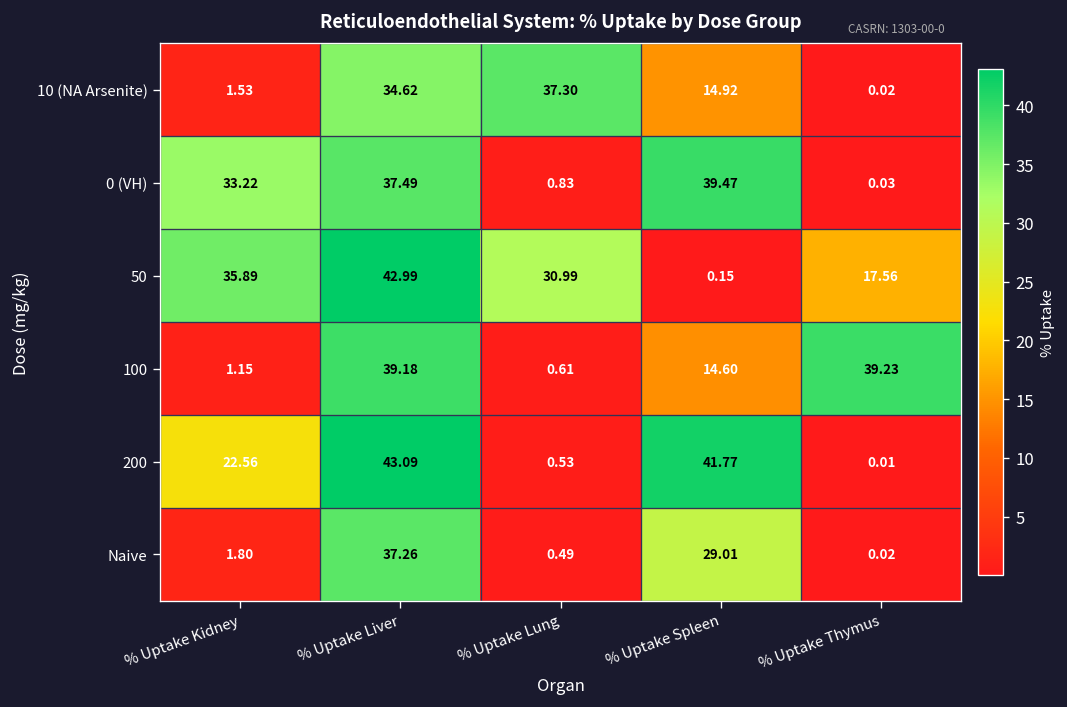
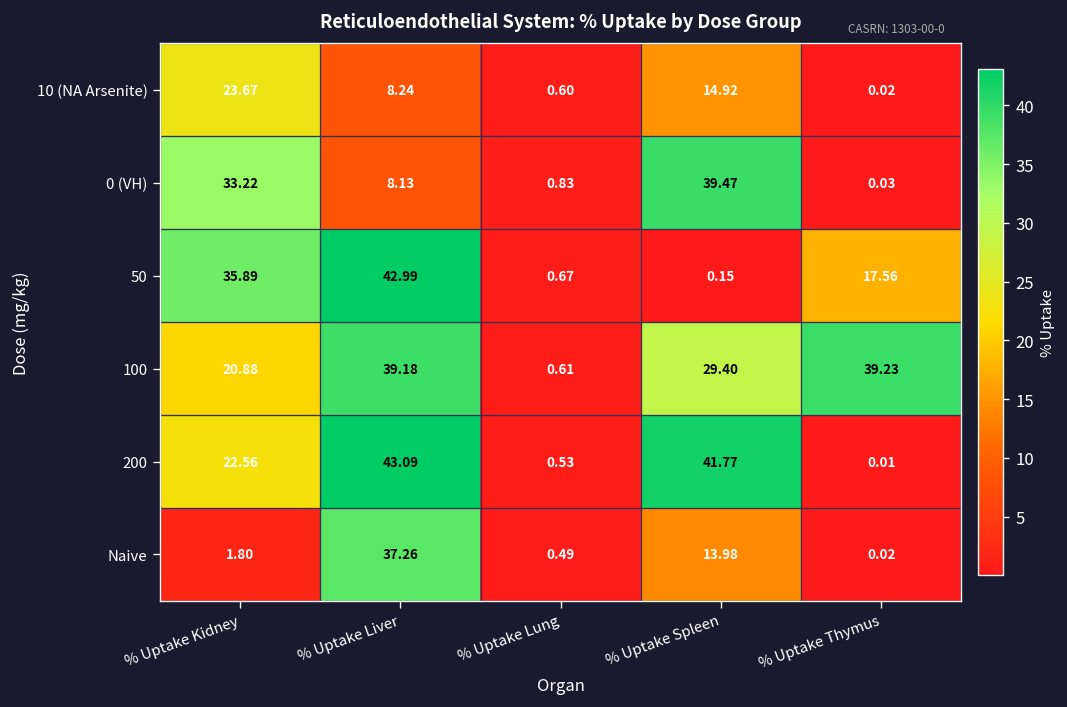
10 (NA Arsenite), % Uptake Kidney: 1.53 -> 23.67
10 (NA Arsenite), % Uptake Liver: 34.62 -> 8.24
10 (NA Arsenite), % Uptake Lung: 37.30 -> 0.60
0 (VH), % Uptake Liver: 37.49 -> 8.13
50, % Uptake Lung: 30.99 -> 0.67
100, % Uptake Kidney: 1.15 -> 20.88
100, % Uptake Spleen: 14.60 -> 29.40
Naive, % Uptake Spleen: 29.01 -> 13.98
